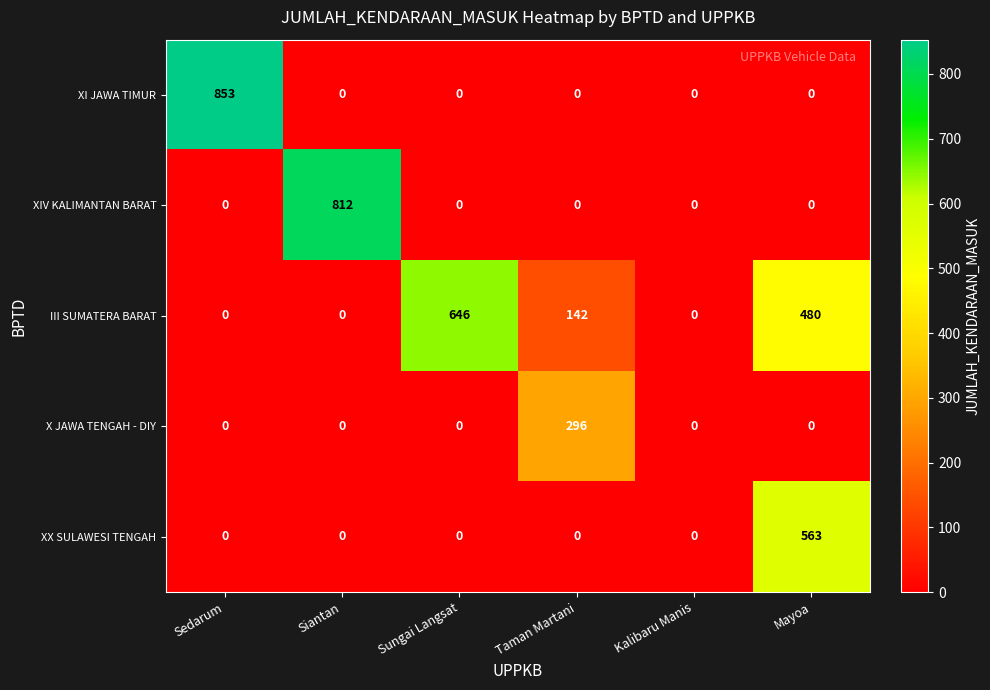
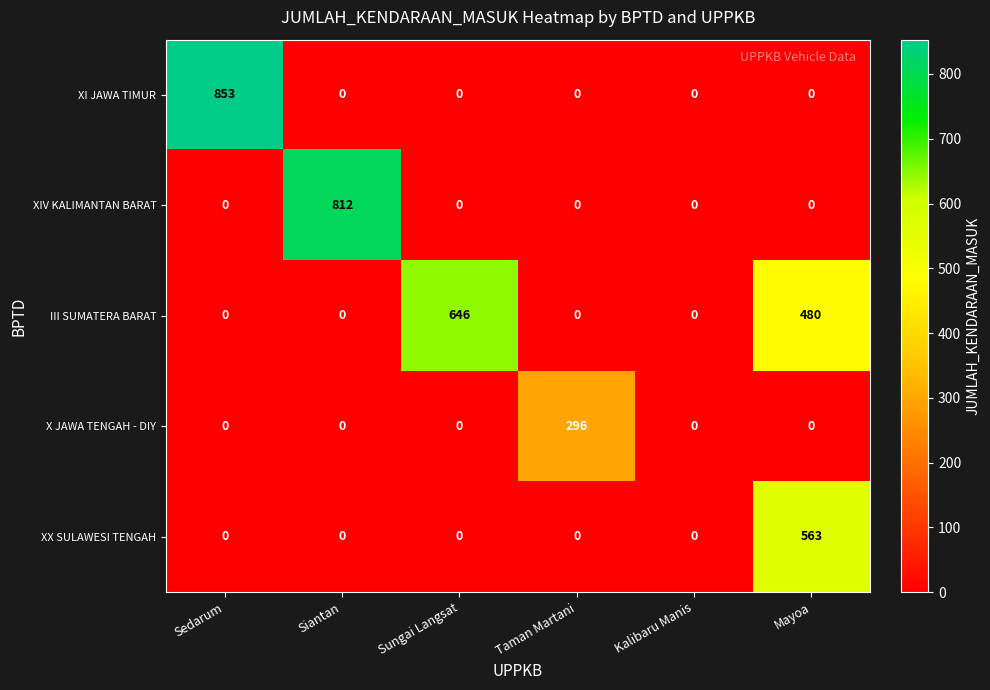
III SUMATERA BARAT, Taman Martani: 142 -> 0
